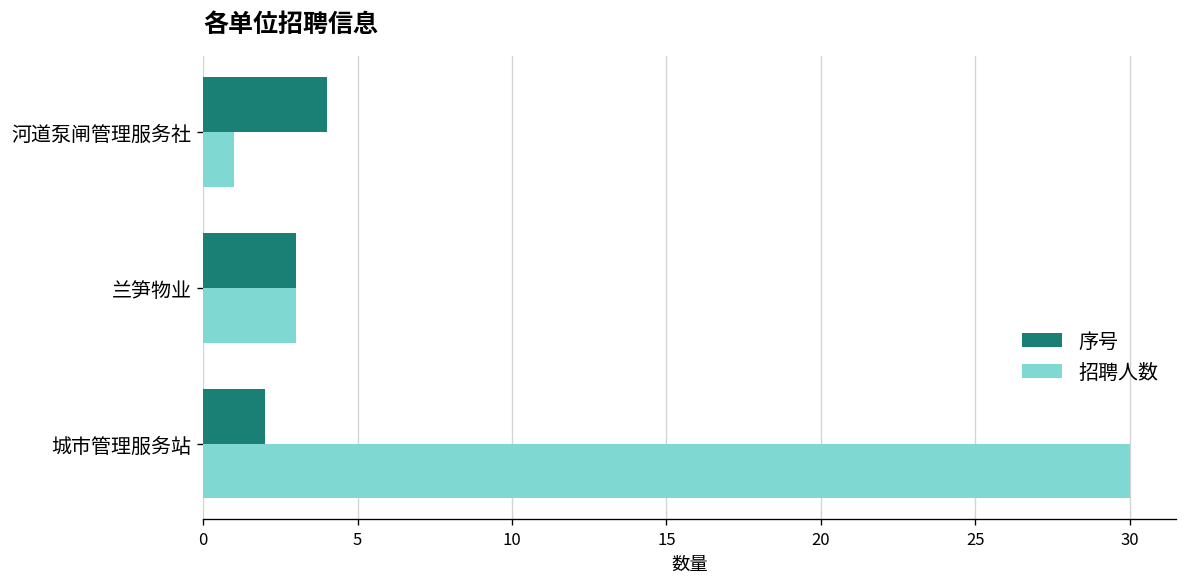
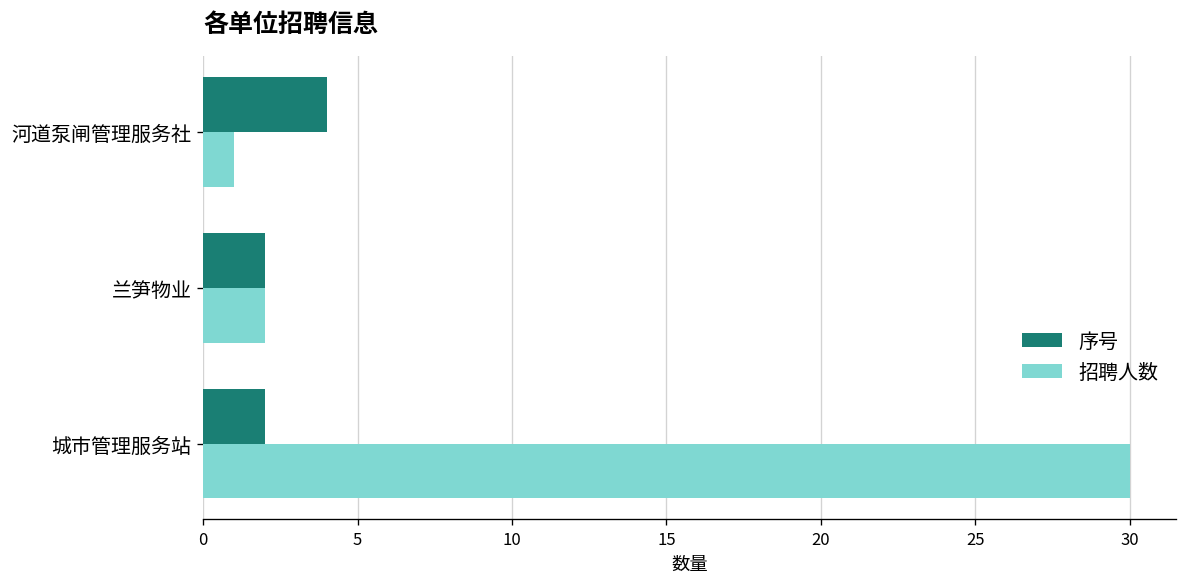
序号, 兰笋物业: 3 -> 2
招聘人数, 兰笋物业: 3 -> 2
